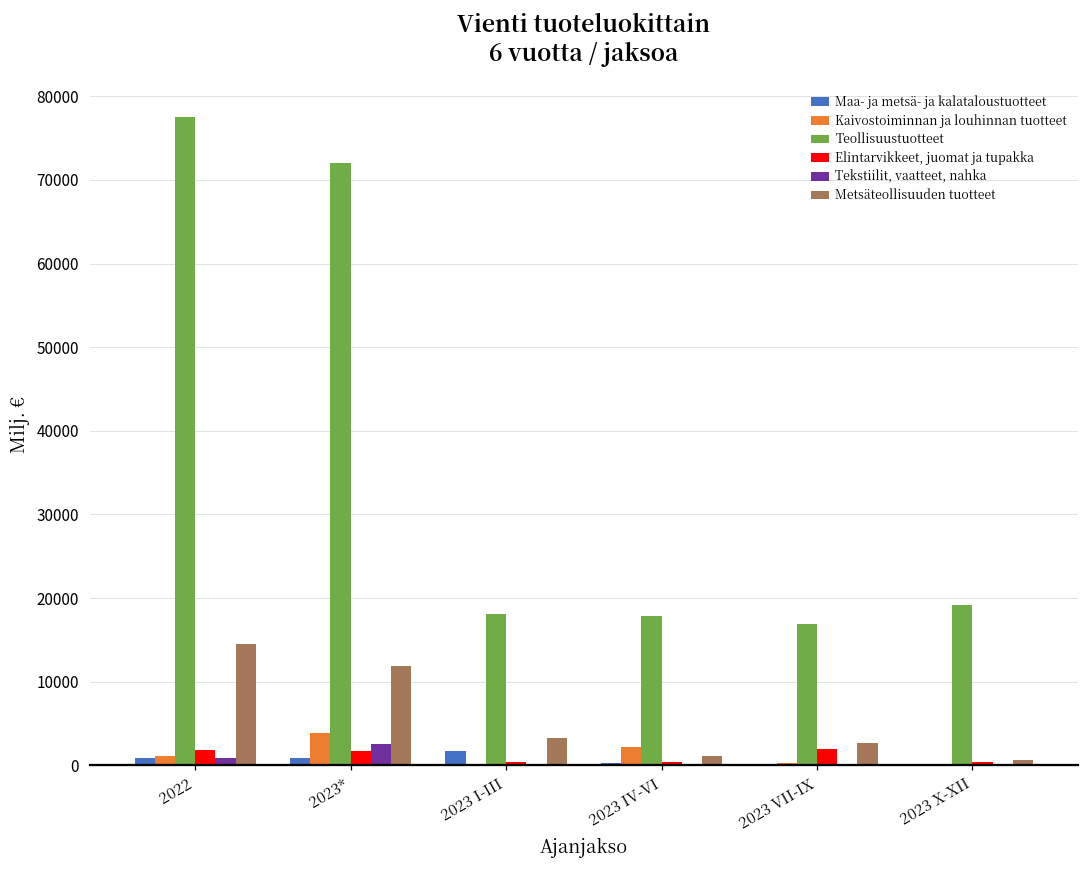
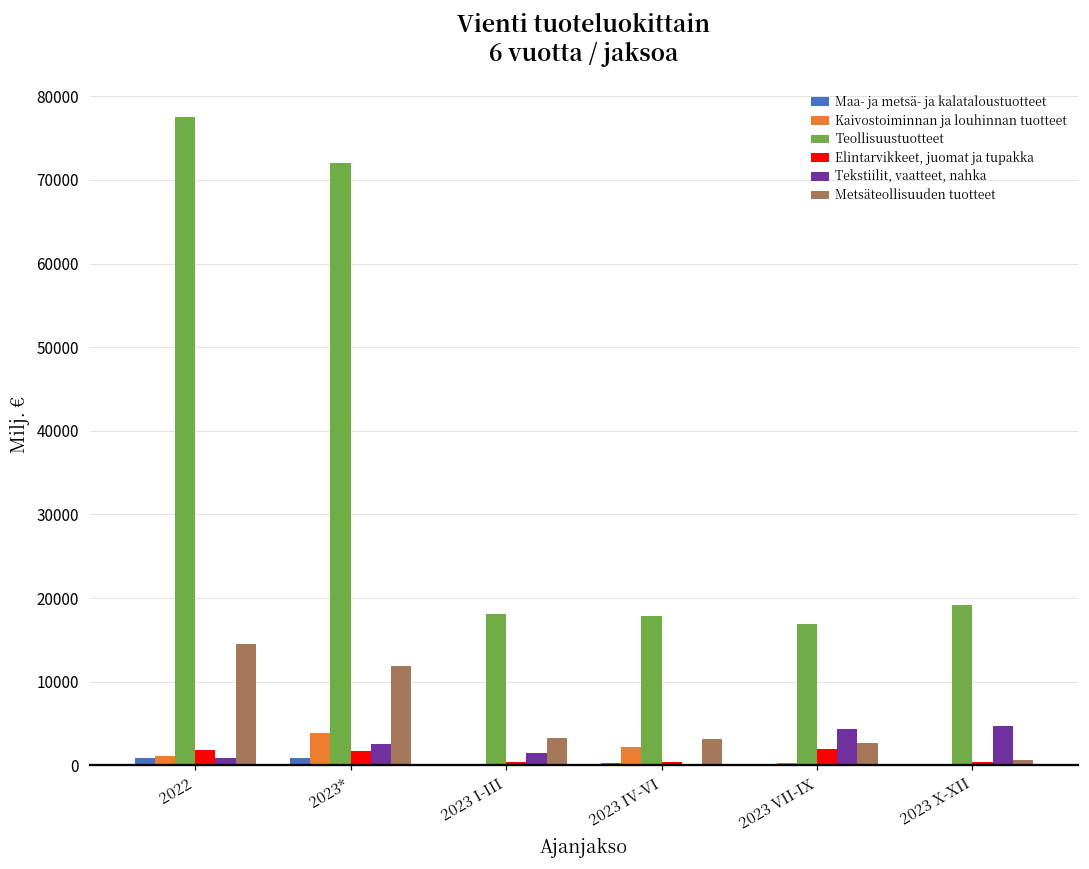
Maa- ja metsä- ja kalataloustuotteet, 2023 I-III: 2000 -> 0
Tekstiilit, vaatteet, nahka, 2023 I-III: 0 -> 2000
Metsäteollisuuden tuotteet, 2023 IV-VI: 1000 -> 3000
Tekstiilit, vaatteet, nahka, 2023 VII-IX: 0 -> 4000
Tekstiilit, vaatteet, nahka, 2023 X-XII: 0 -> 5000
